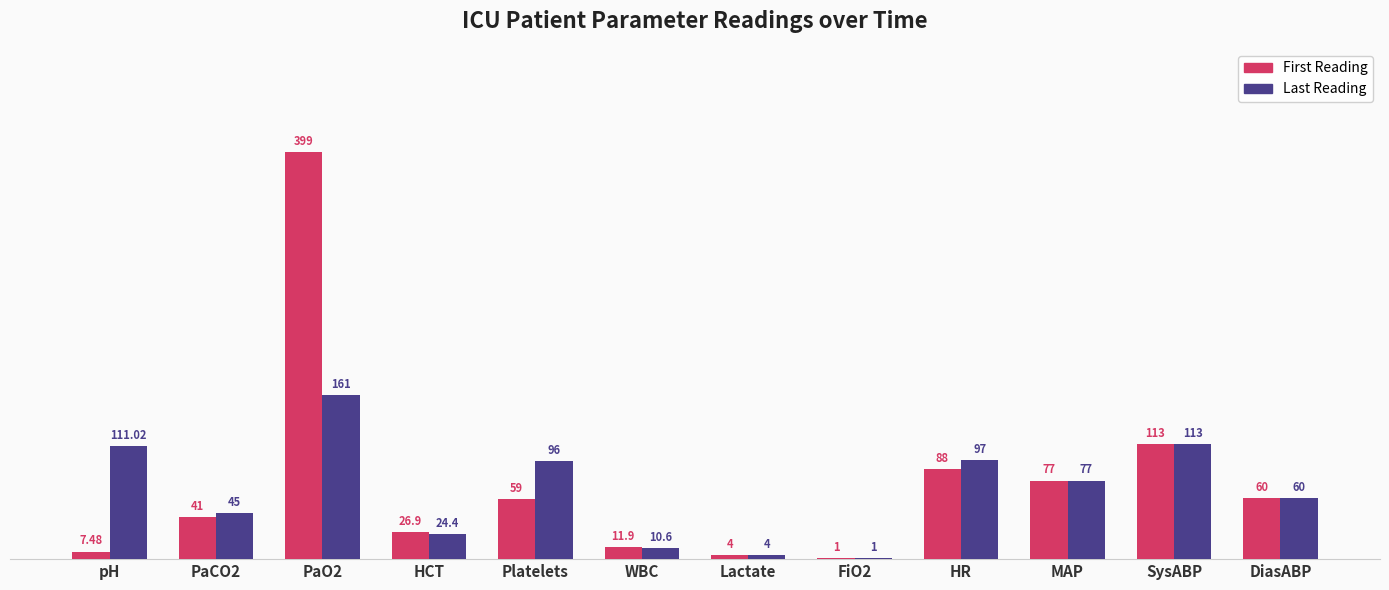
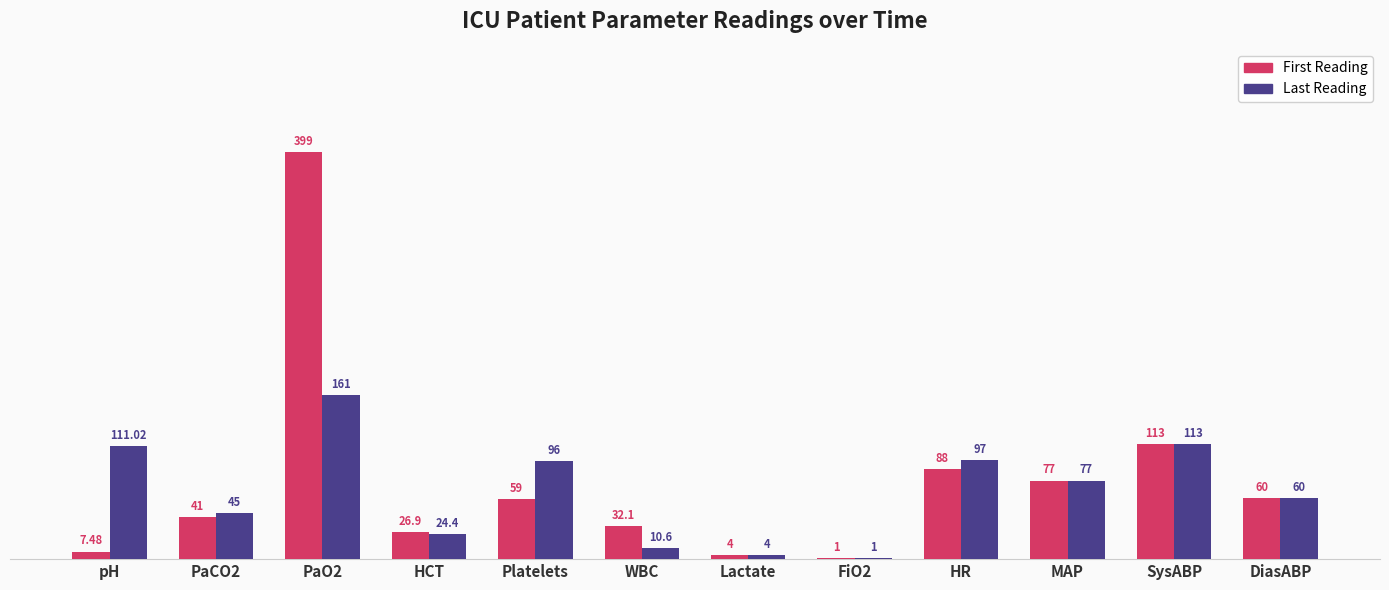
First Reading, WBC: 11.9 -> 32.1
